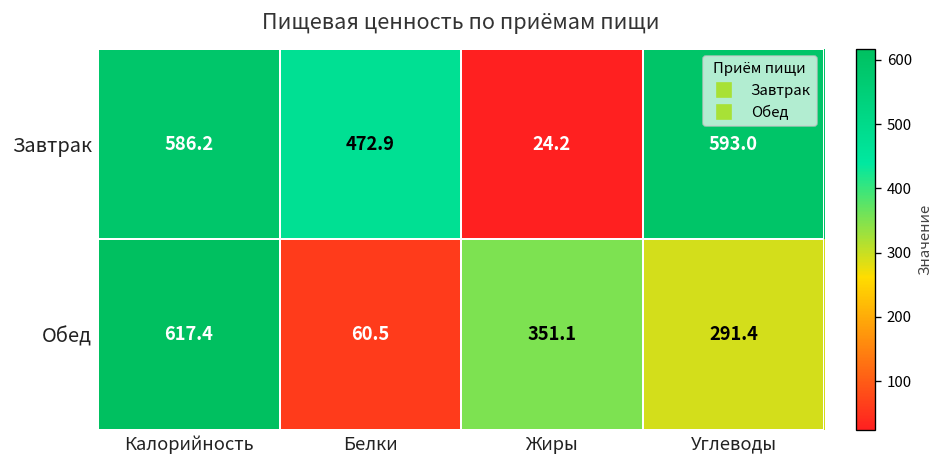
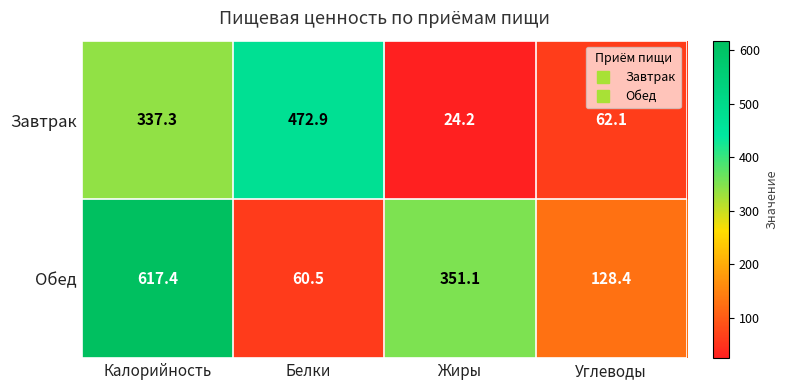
Завтрак, Калорийность: 586.2 -> 337.3
Завтрак, Углеводы: 593.0 -> 62.1
Обед, Углеводы: 291.4 -> 128.4
